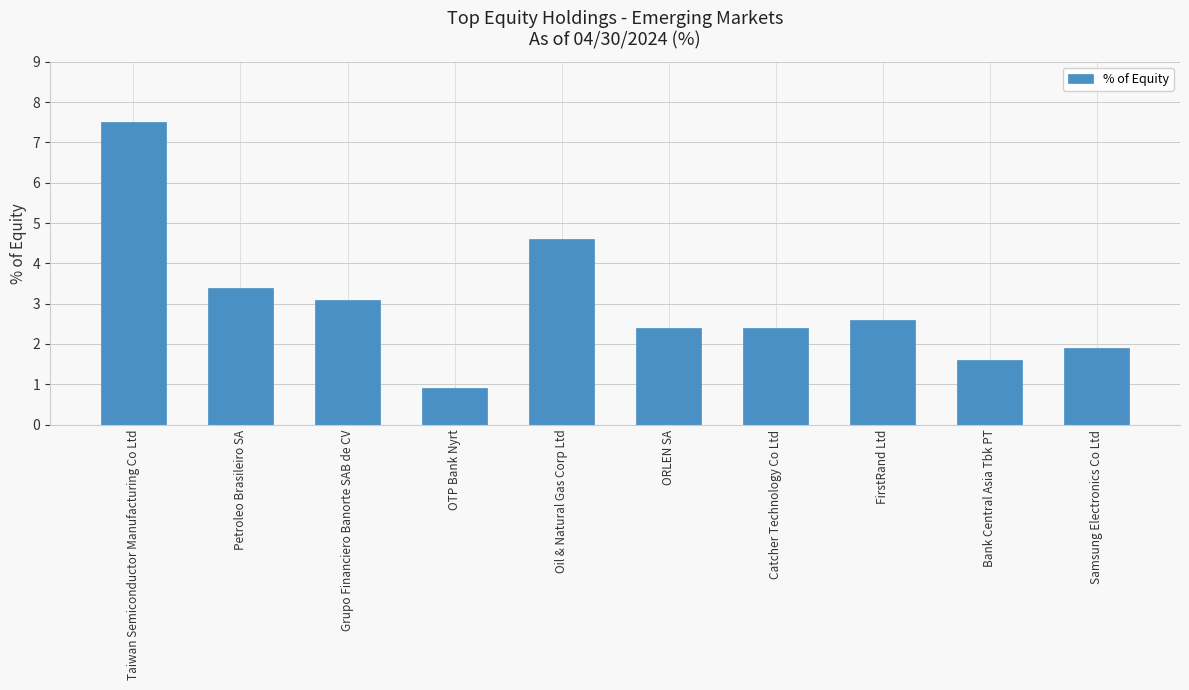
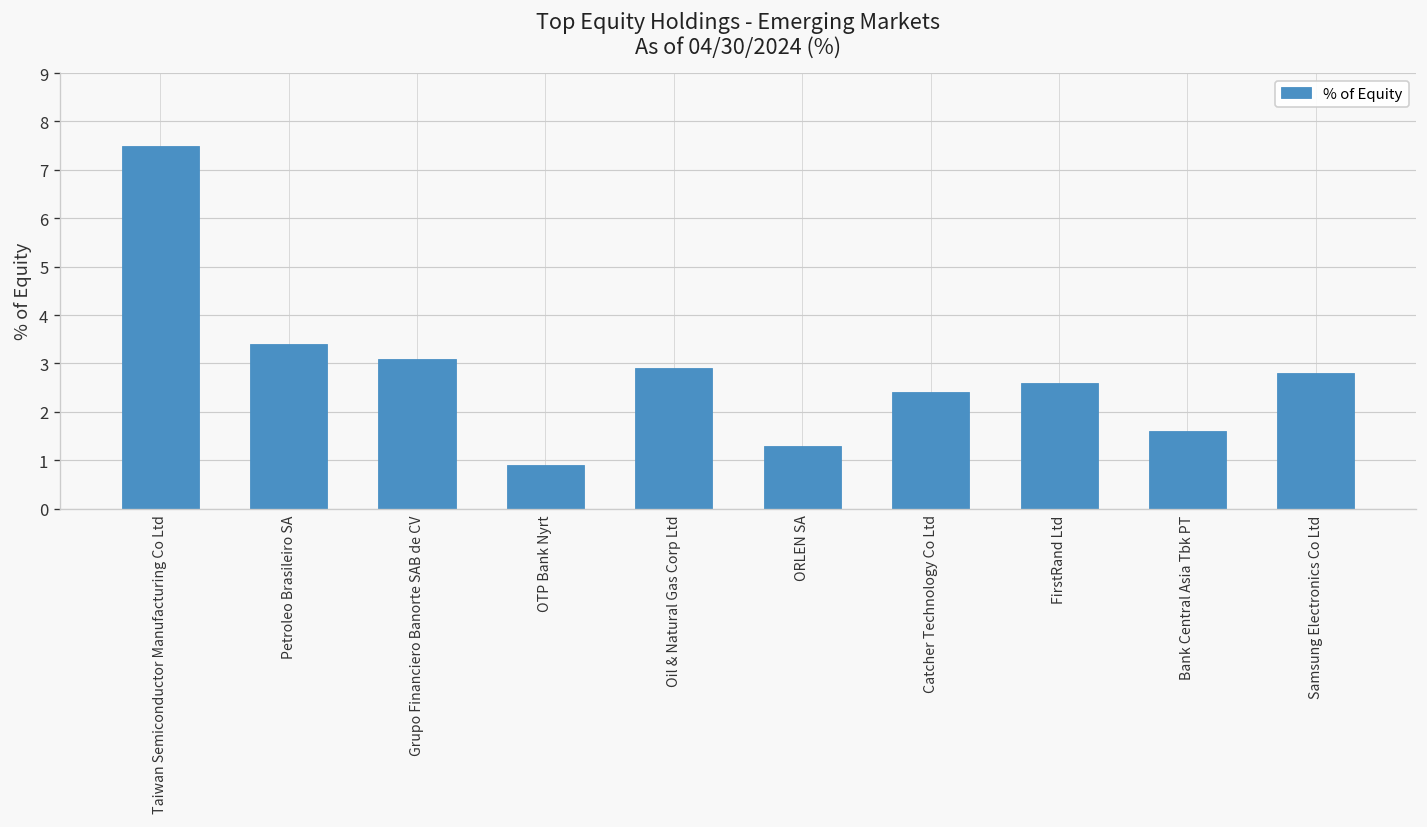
Oil & Natural Gas Corp Ltd: 4.6 -> 2.9
ORLEN SA: 2.4 -> 1.3
Samsung Electronics Co Ltd: 1.9 -> 2.8
